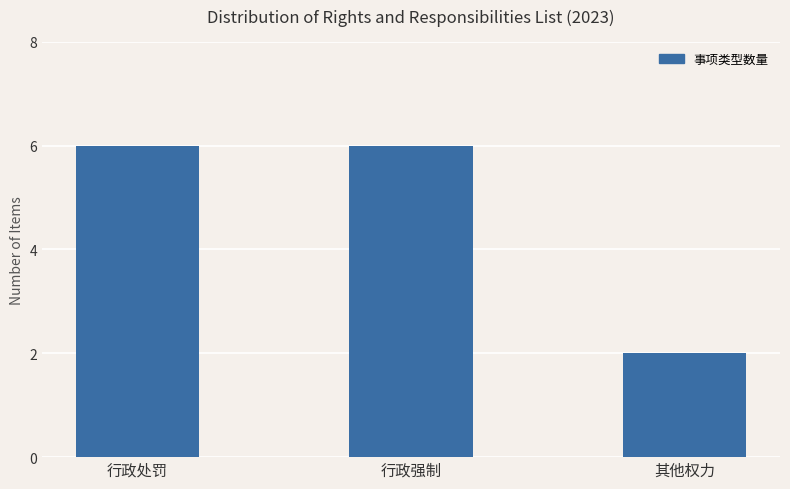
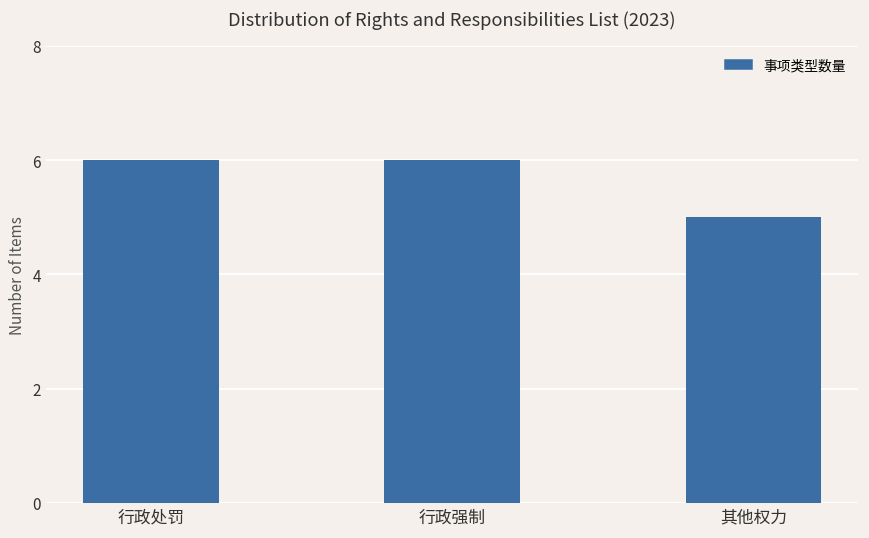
其他权力: 2 -> 5
